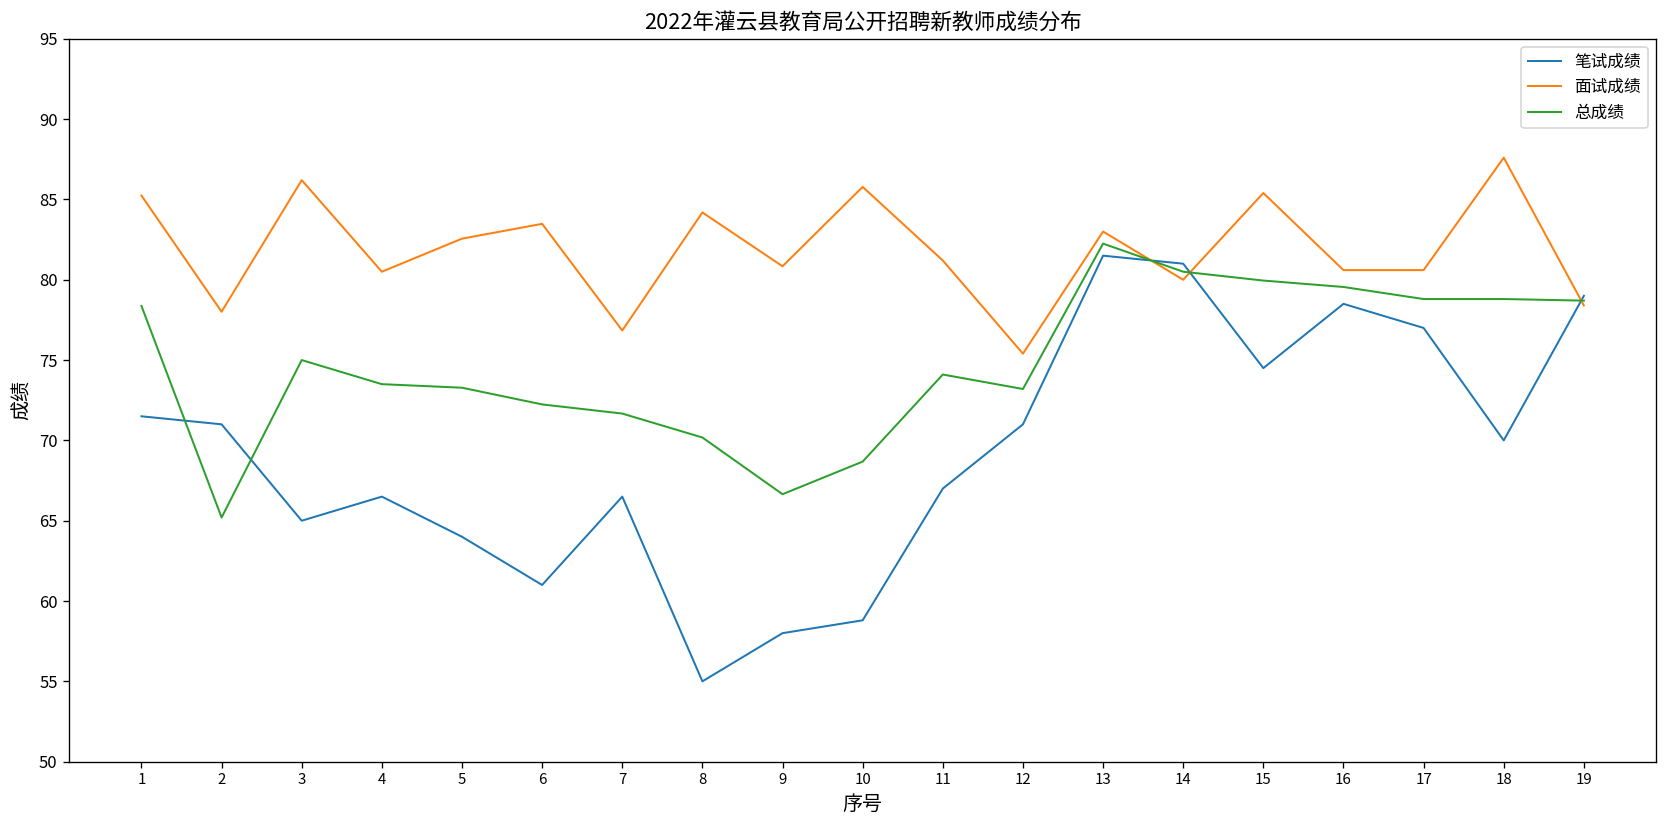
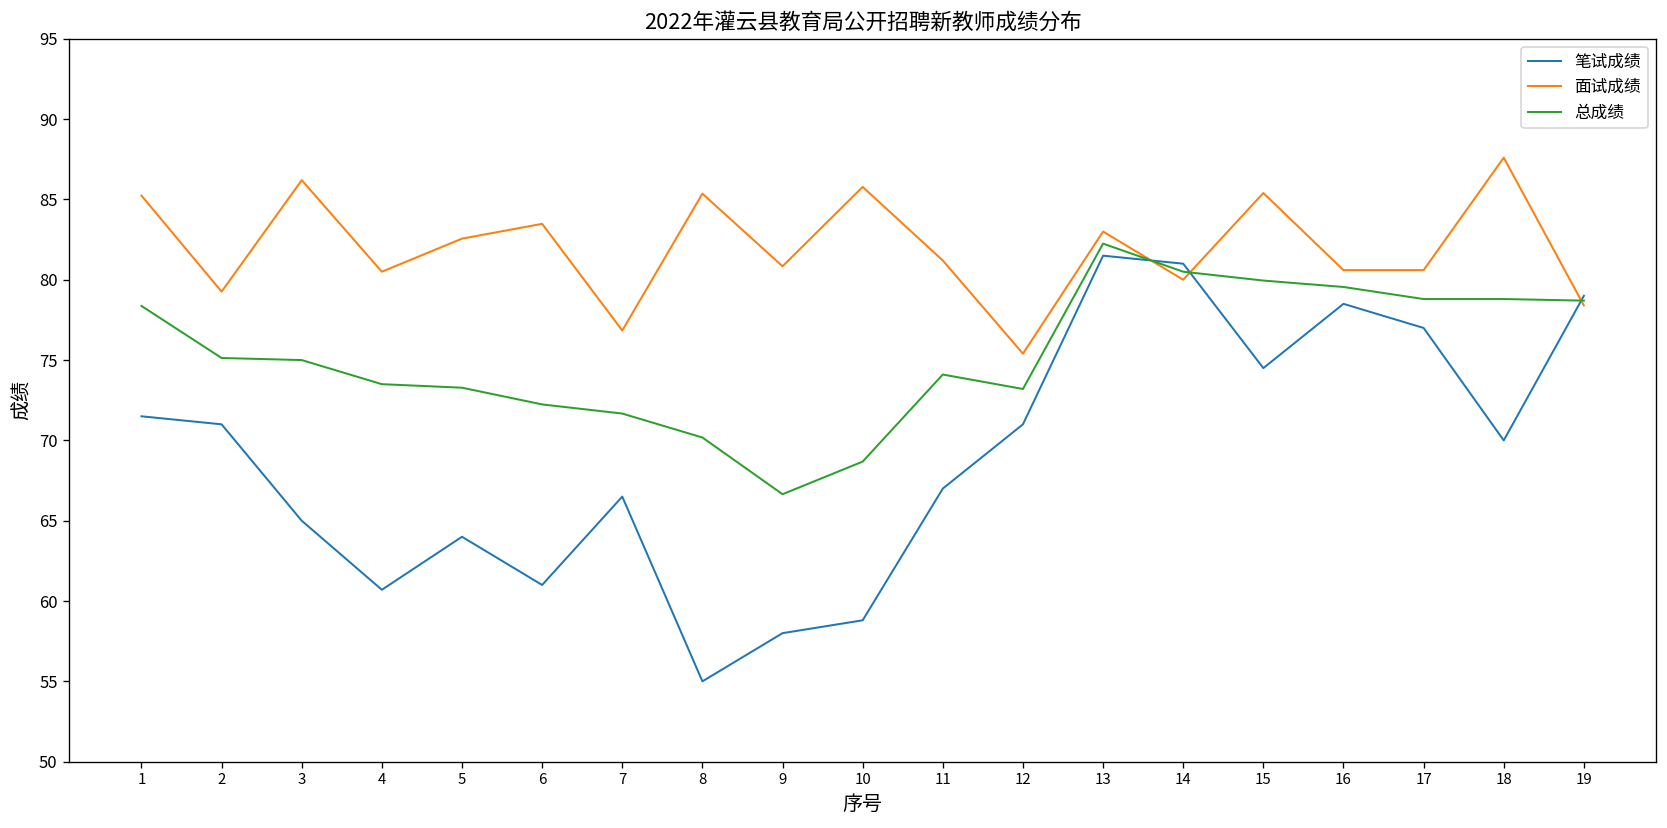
面试成绩, 2: 78.0 -> 79.3
总成绩, 2: 65.2 -> 75.1
笔试成绩, 4: 66.5 -> 60.7
面试成绩, 8: 84.2 -> 85.4
